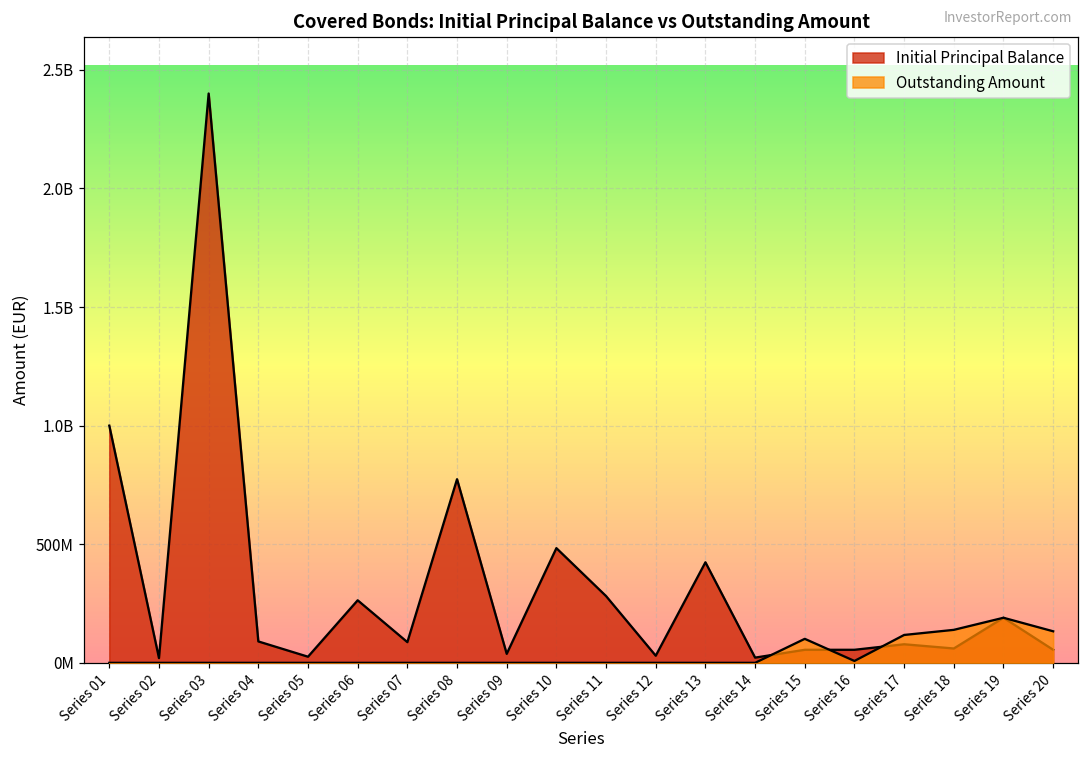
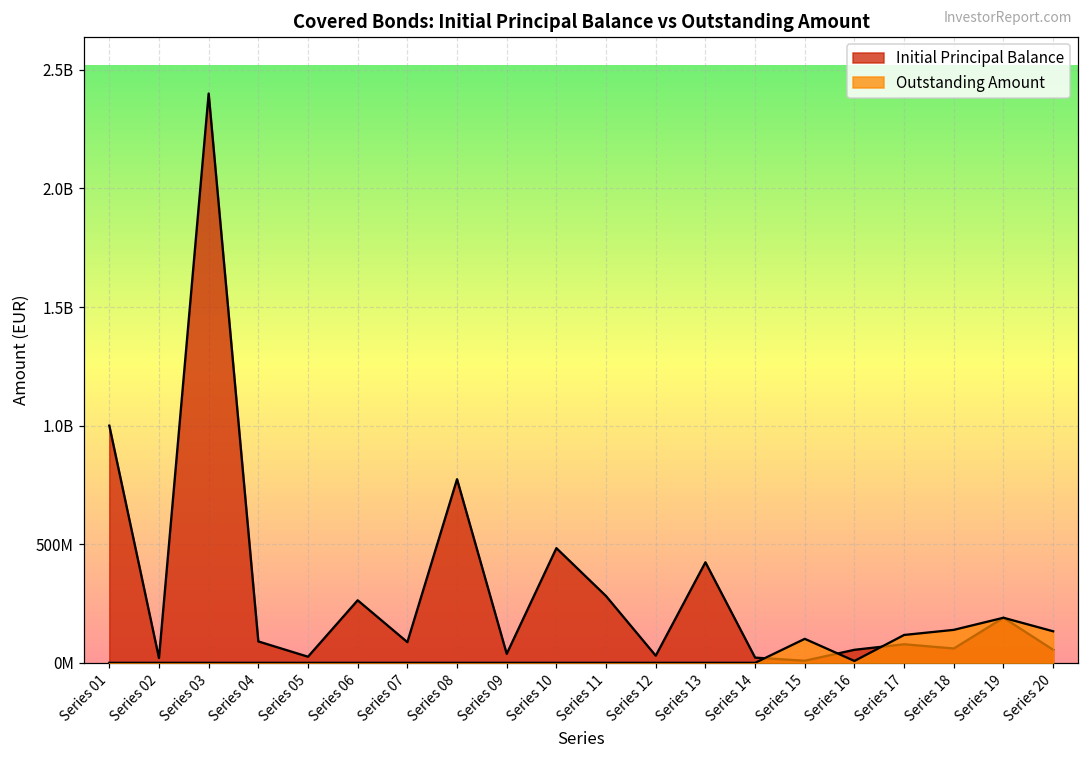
Initial Principal Balance, Series 15: 60000000 -> 10000000
